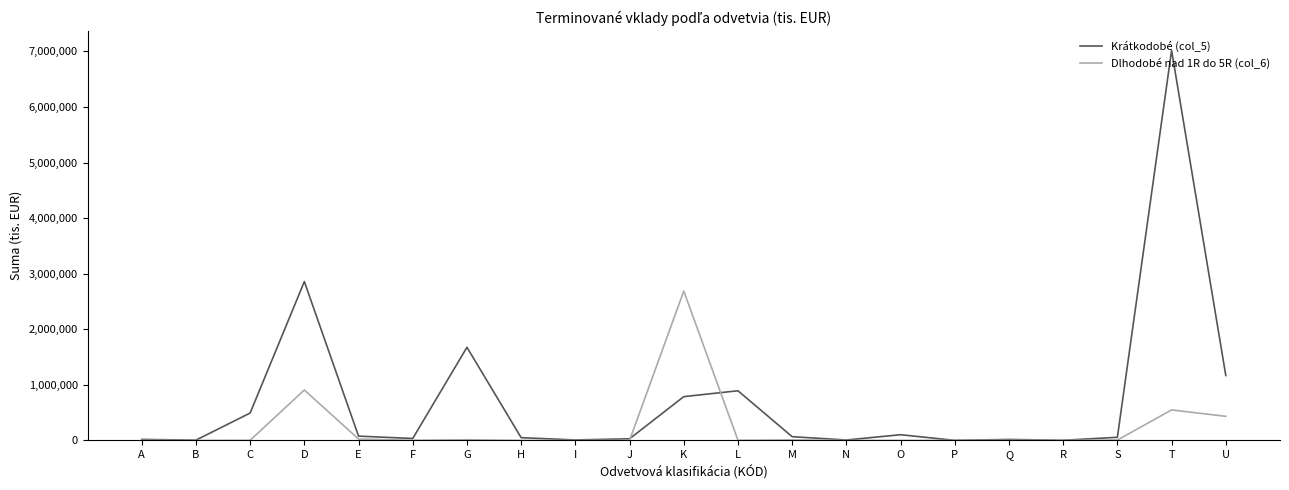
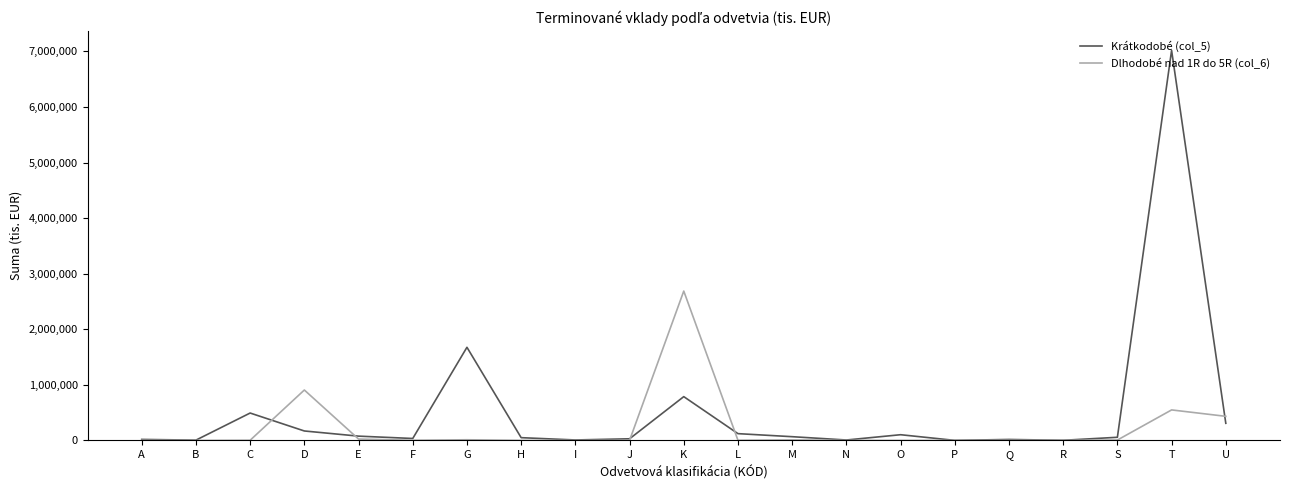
Krátkodobé (col_5), D: 2,900,000 -> 200,000
Krátkodobé (col_5), L: 900,000 -> 100,000
Krátkodobé (col_5), U: 1,200,000 -> 300,000
